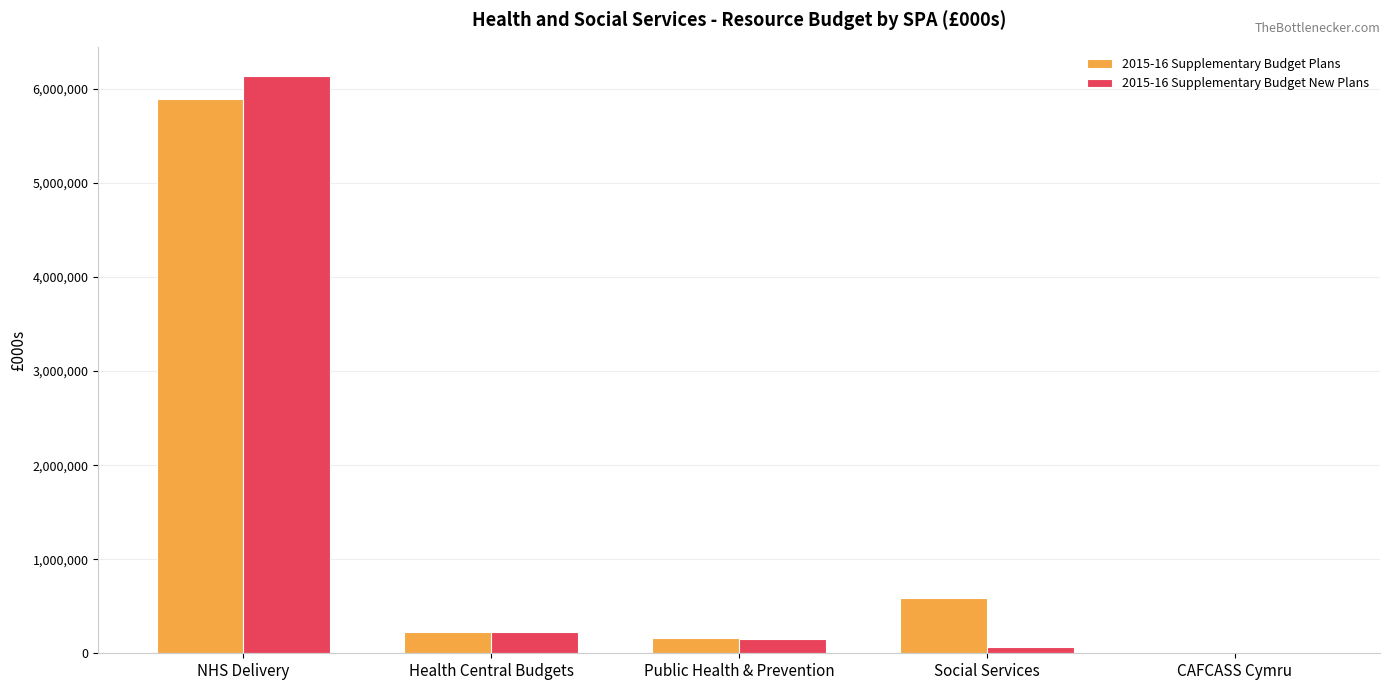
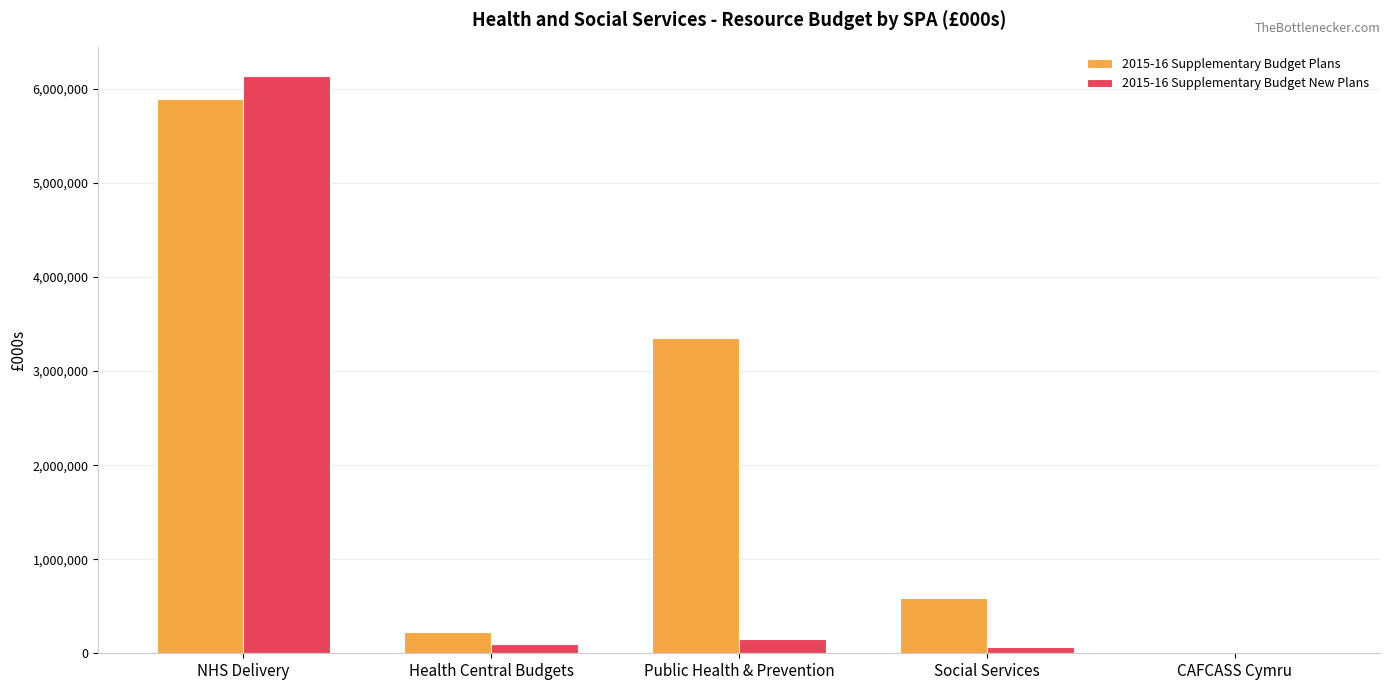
2015-16 Supplementary Budget New Plans, Health Central Budgets: 200,000 -> 100,000
2015-16 Supplementary Budget Plans, Public Health & Prevention: 200,000 -> 3,400,000
